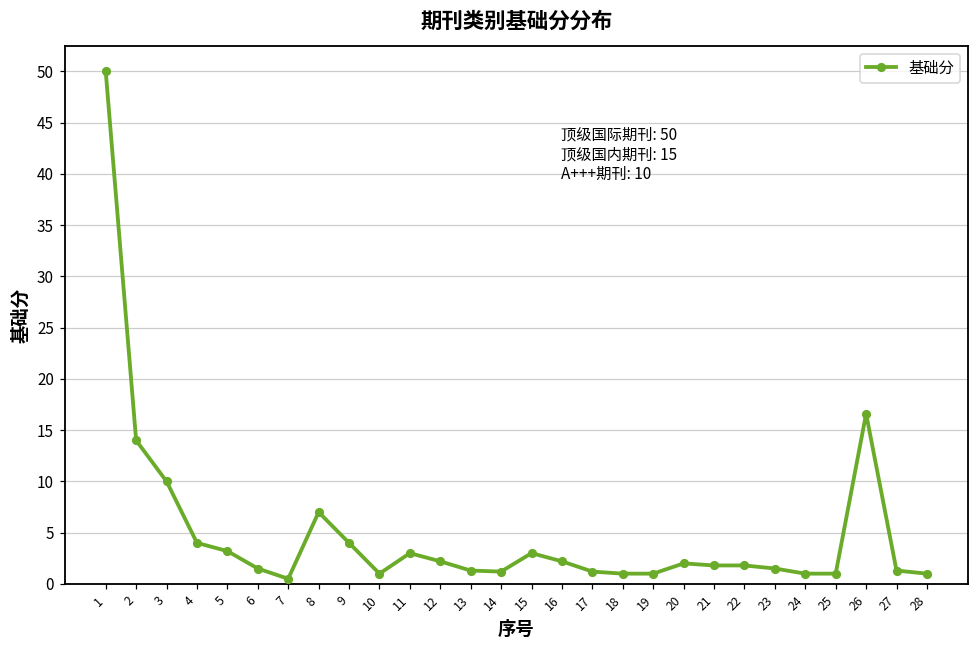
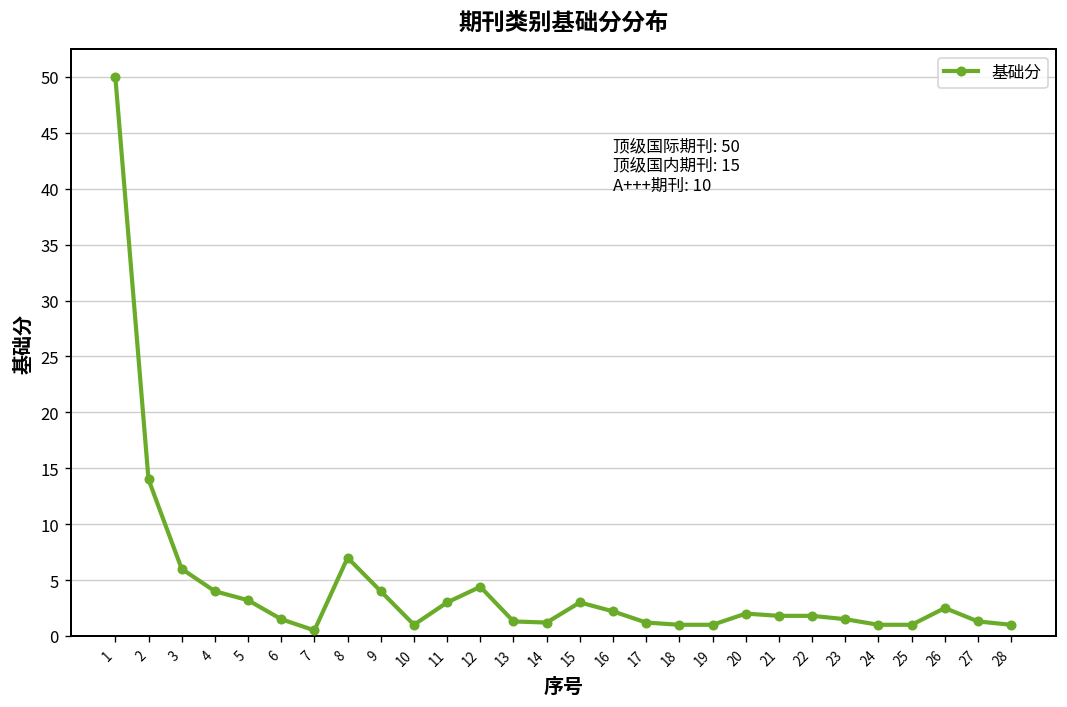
3: 10 -> 6
12: 2 -> 4
26: 17 -> 3
